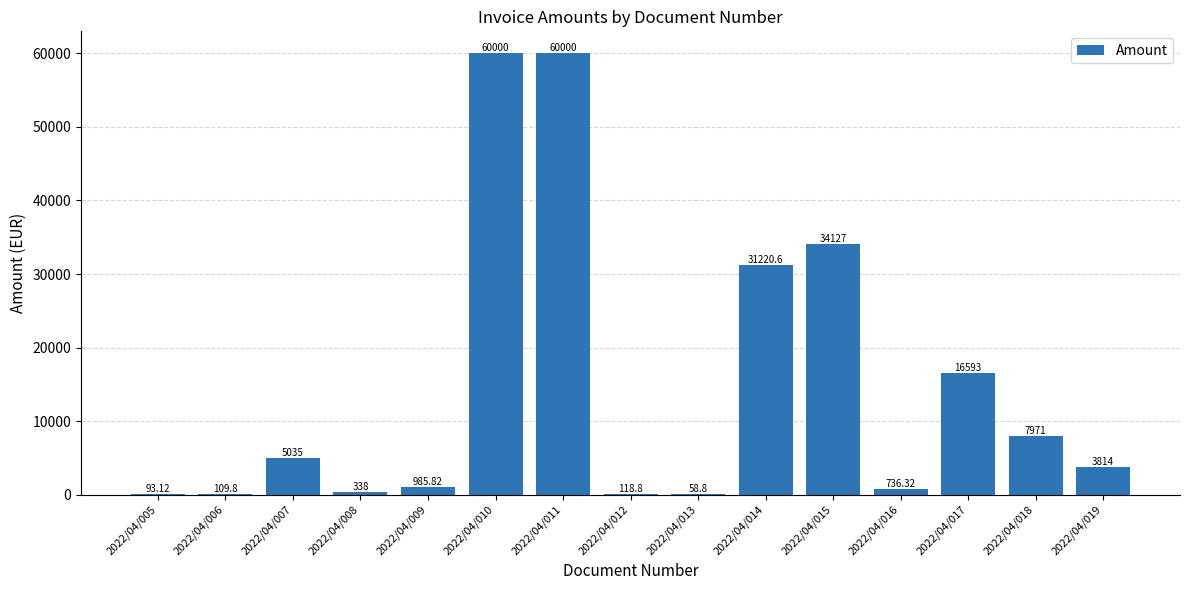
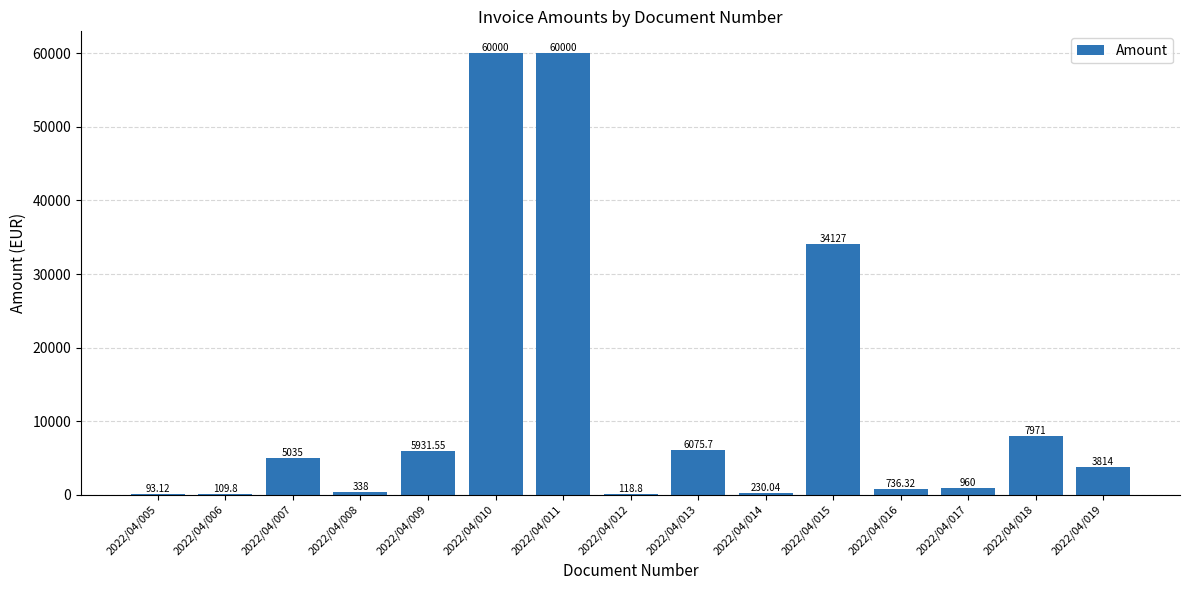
2022/04/009: 985.82 -> 5931.55
2022/04/013: 58.8 -> 6075.7
2022/04/014: 31220.6 -> 230.04
2022/04/017: 16593 -> 960
